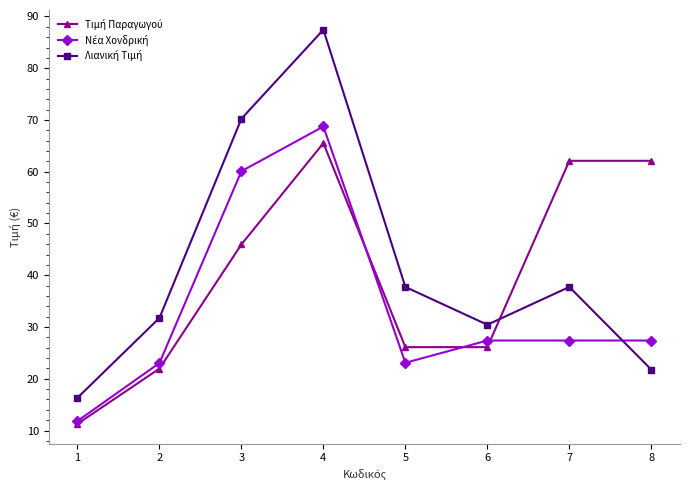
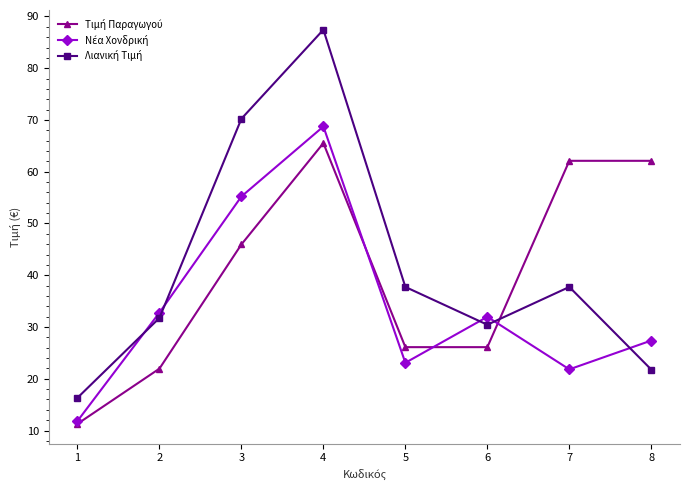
Νέα Χονδρική, 2: 23 -> 33
Νέα Χονδρική, 3: 60 -> 55
Νέα Χονδρική, 6: 27 -> 32
Νέα Χονδρική, 7: 27 -> 22
